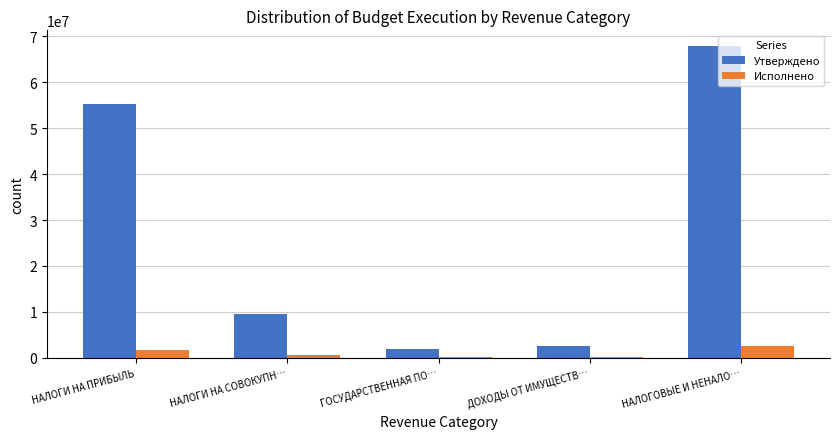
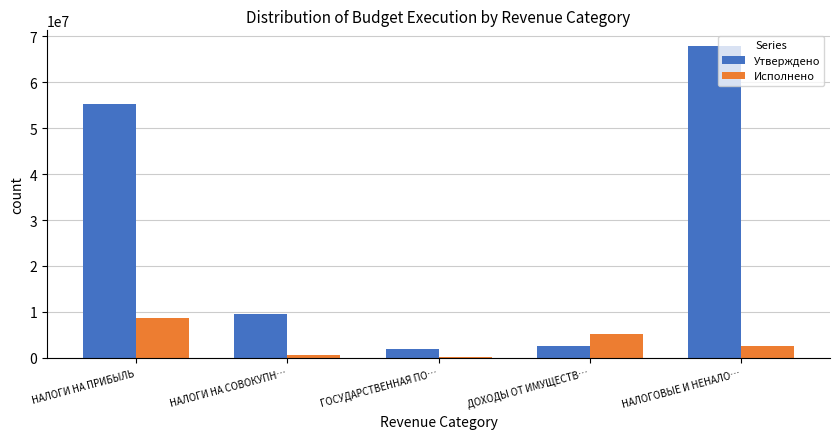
Исполнено, НАЛОГИ НА ПРИБЫЛЬ: 2000000 -> 9000000
Исполнено, ДОХОДЫ ОТ ИМУЩЕСТВ…: 0 -> 5000000
